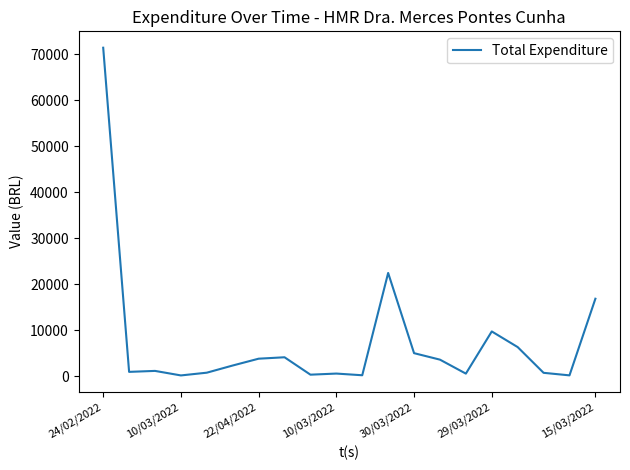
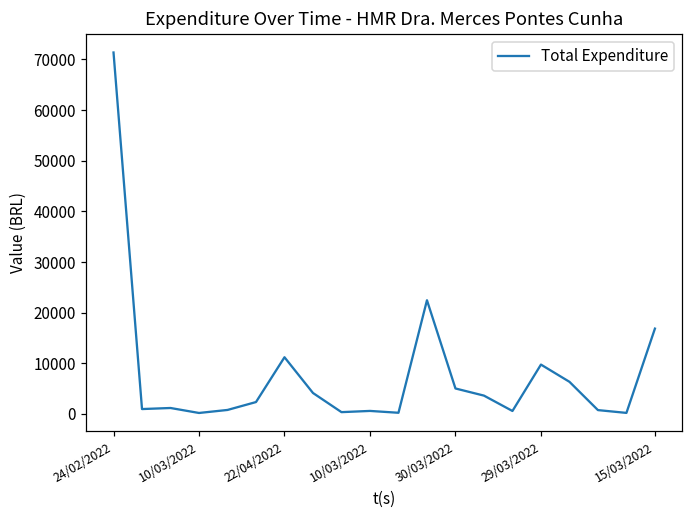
22/04/2022: 4000 -> 11000
